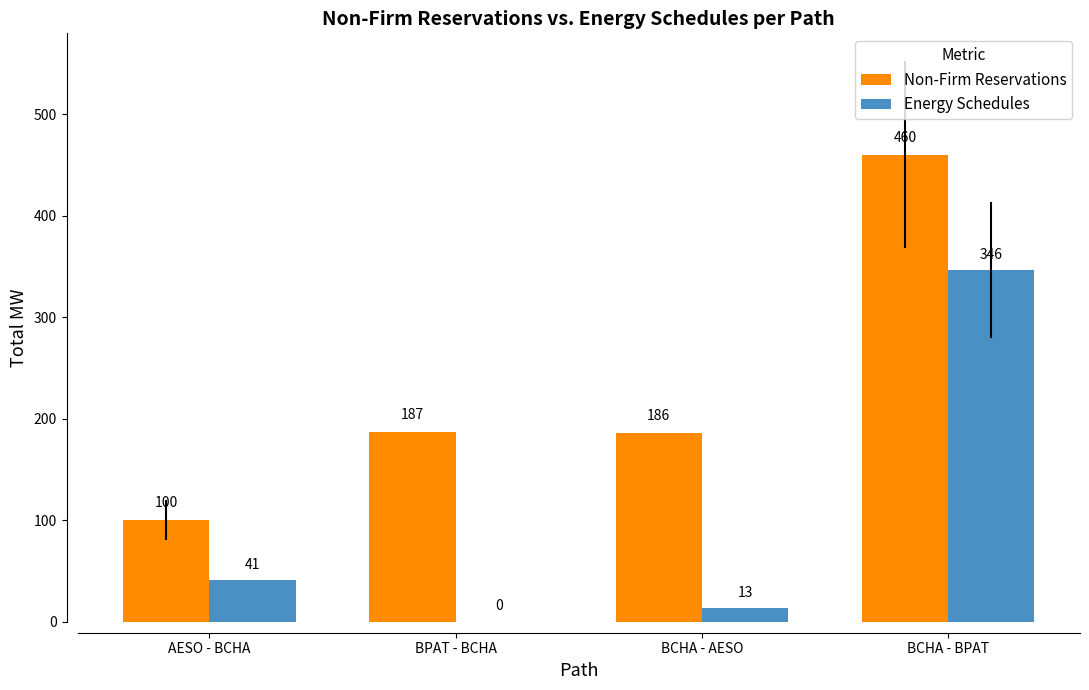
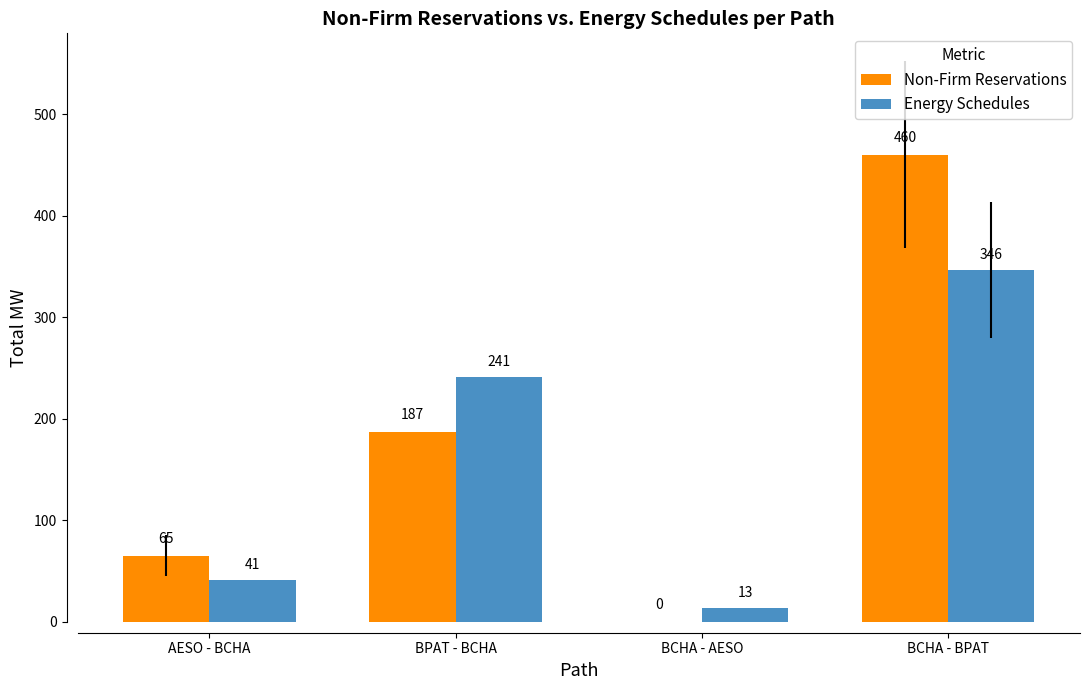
Non-Firm Reservations, AESO - BCHA: 100 -> 65
Energy Schedules, BPAT - BCHA: 0 -> 241
Non-Firm Reservations, BCHA - AESO: 186 -> 0
